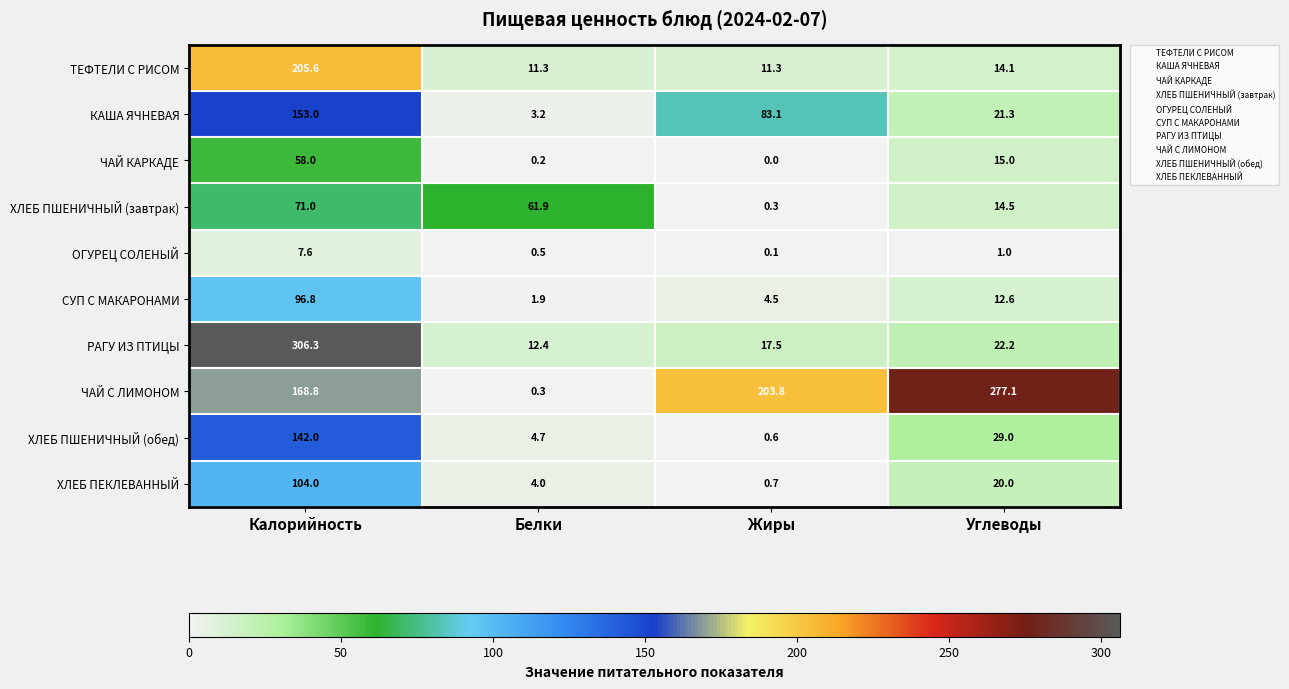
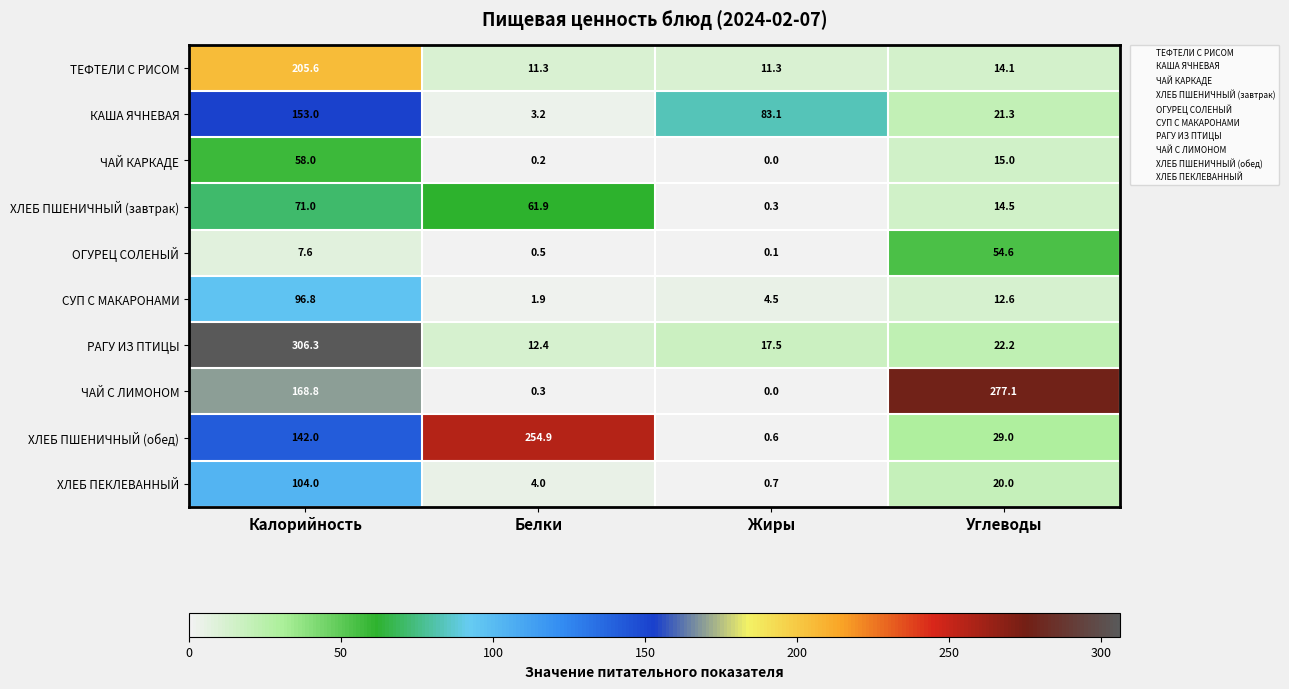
ОГУРЕЦ СОЛЕНЫЙ, Углеводы: 1.0 -> 54.6
ЧАЙ С ЛИМОНОМ, Жиры: 203.8 -> 0.0
ХЛЕБ ПШЕНИЧНЫЙ (обед), Белки: 4.7 -> 254.9
